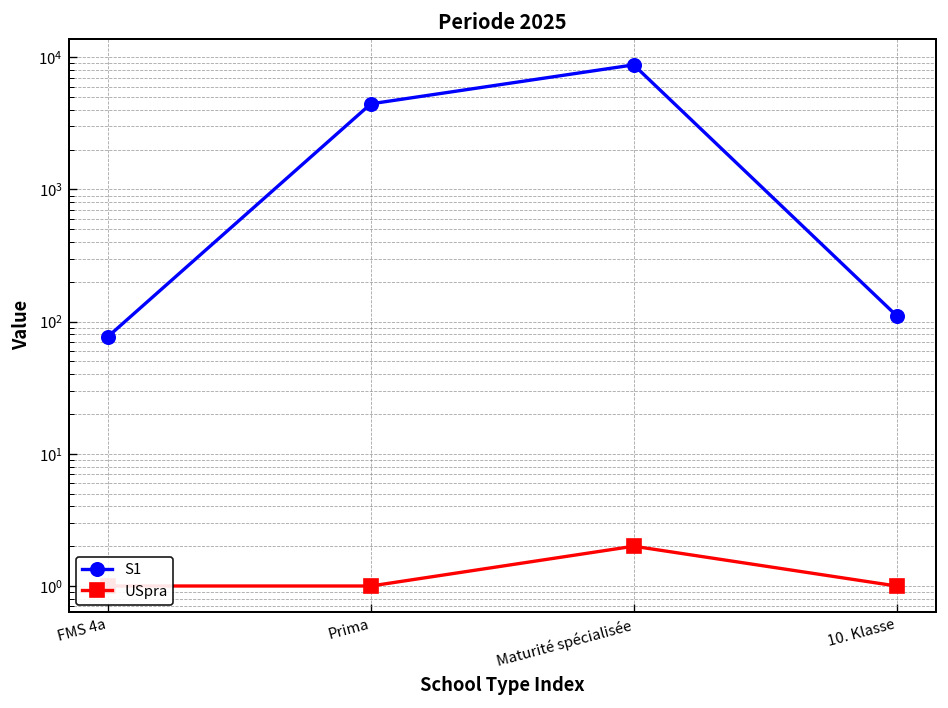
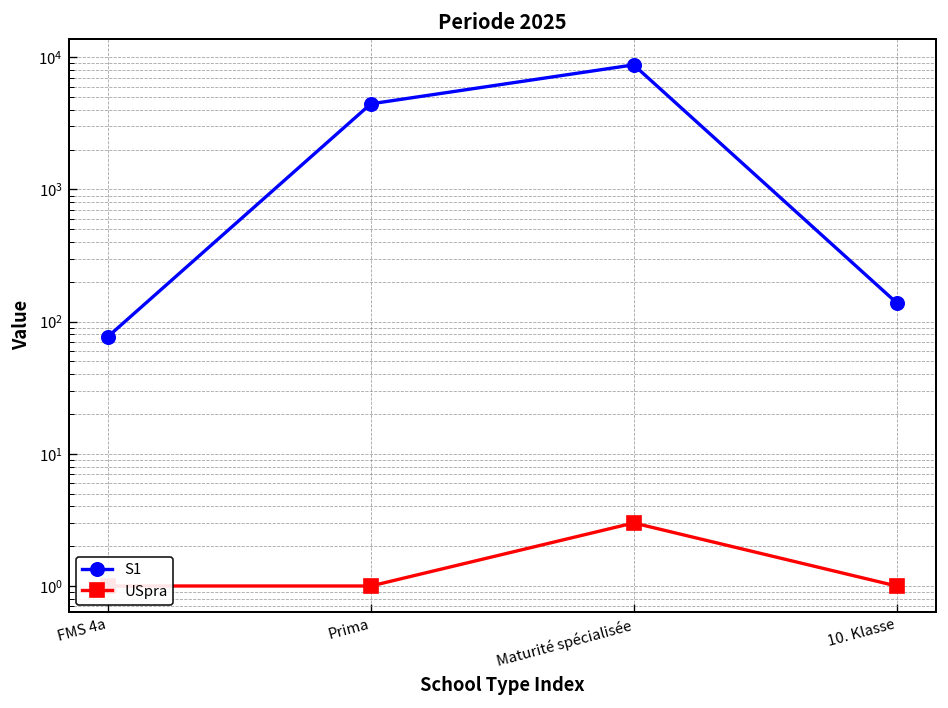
USpra, Maturité spécialisée: 2 -> 3
S1, 10. Klasse: 110 -> 140
